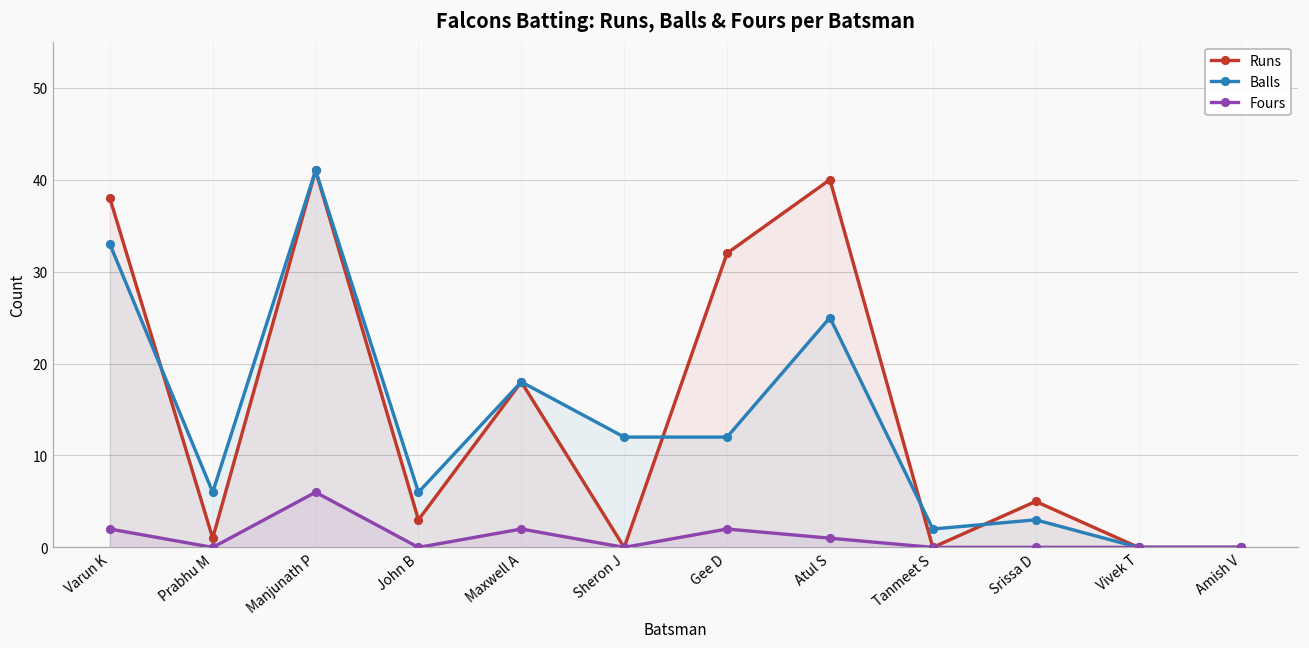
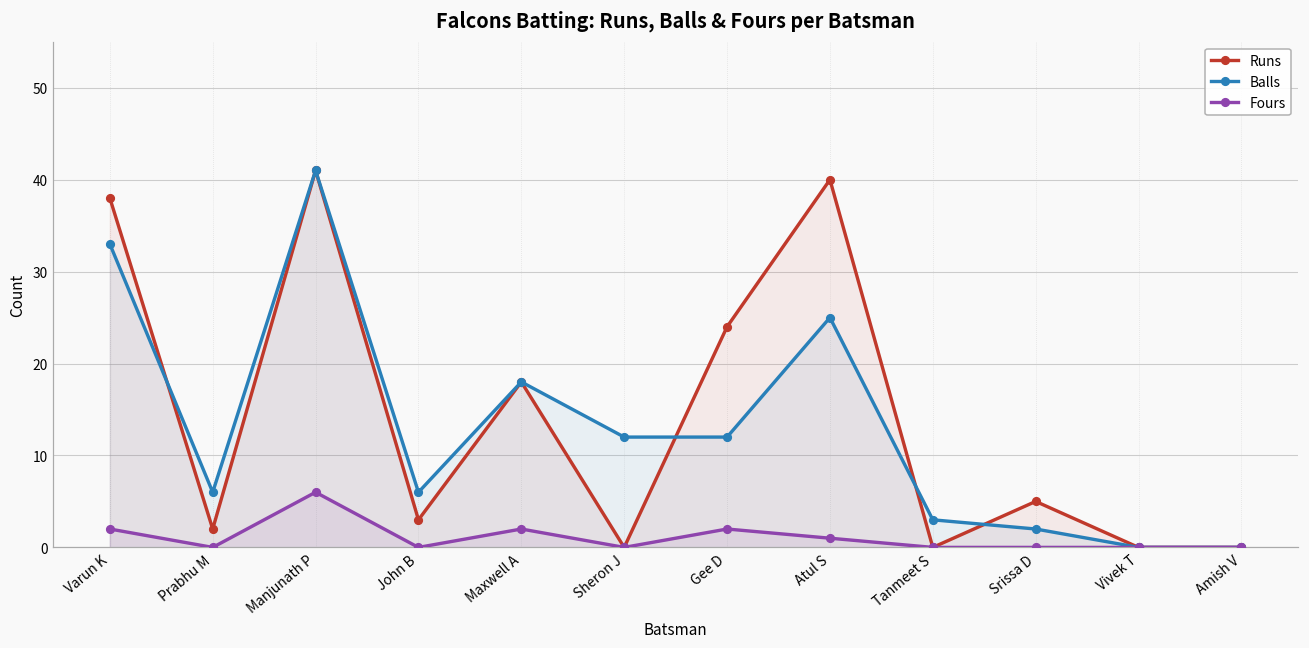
Runs, Prabhu M: 1 -> 2
Runs, Gee D: 32 -> 24
Balls, Tanmeet S: 2 -> 3
Balls, Srissa D: 3 -> 2
